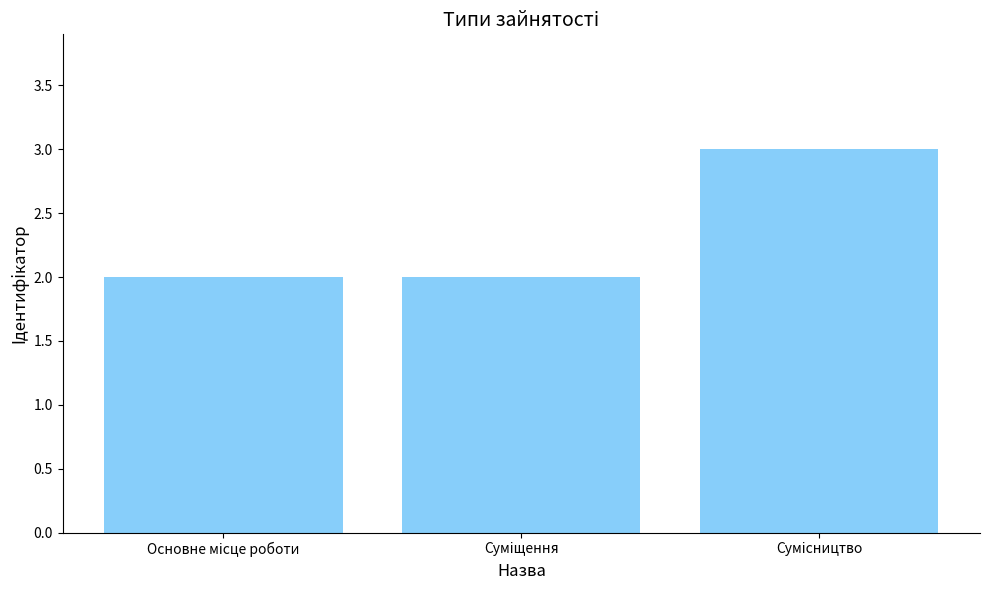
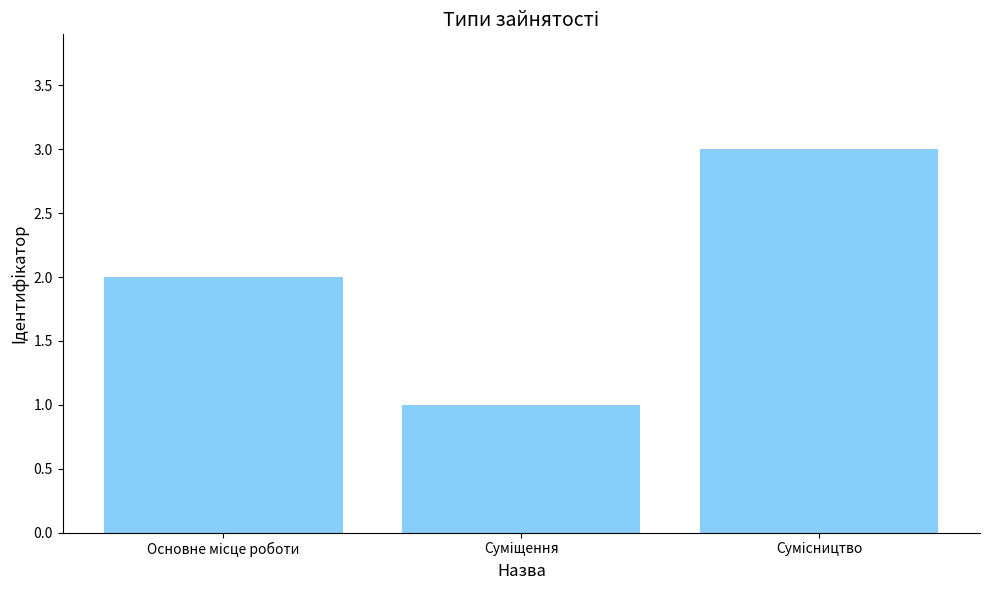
Суміщення: 2 -> 1
